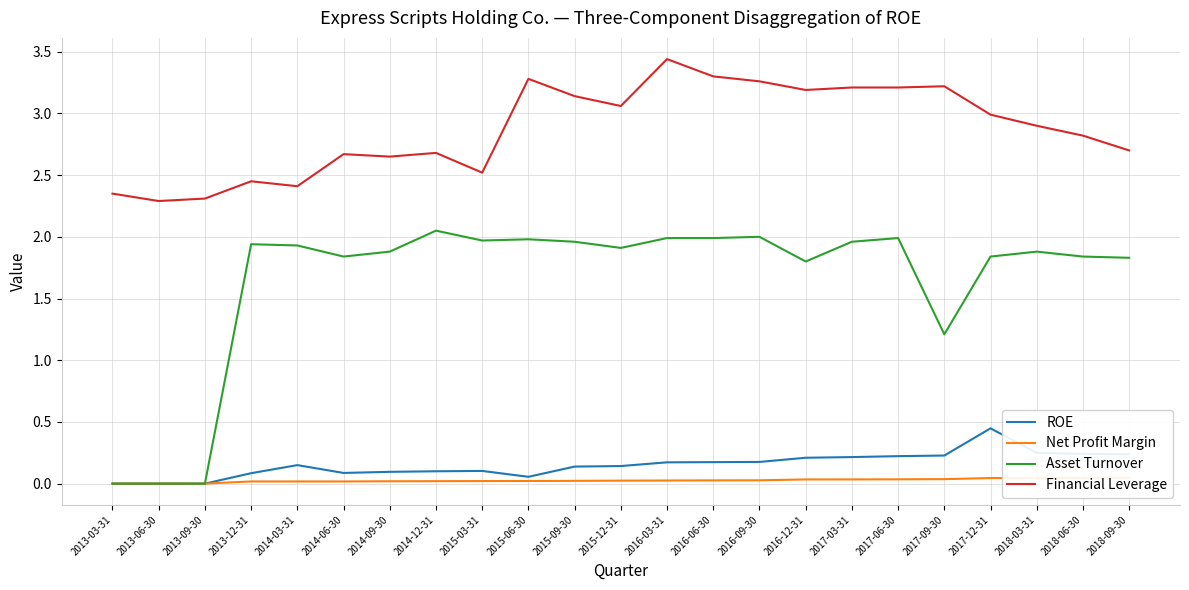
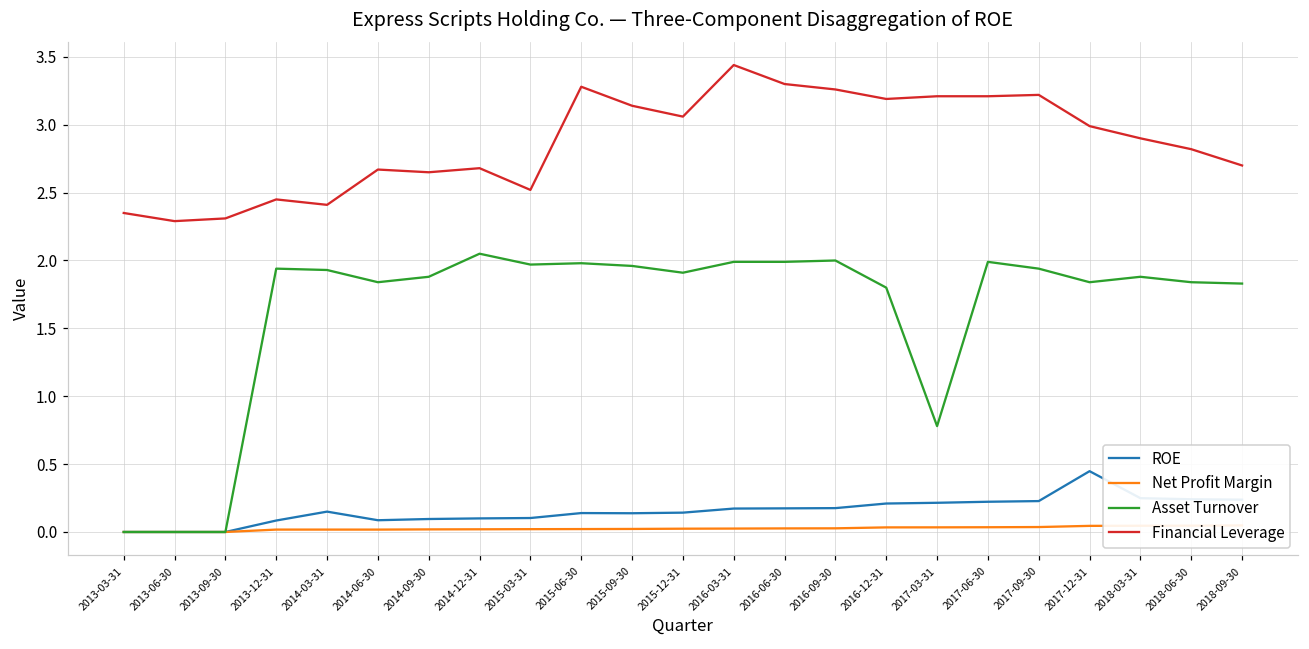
ROE, 2015-06-30: 0.06 -> 0.14
Asset Turnover, 2017-03-31: 1.96 -> 0.78
Asset Turnover, 2017-09-30: 1.21 -> 1.94
